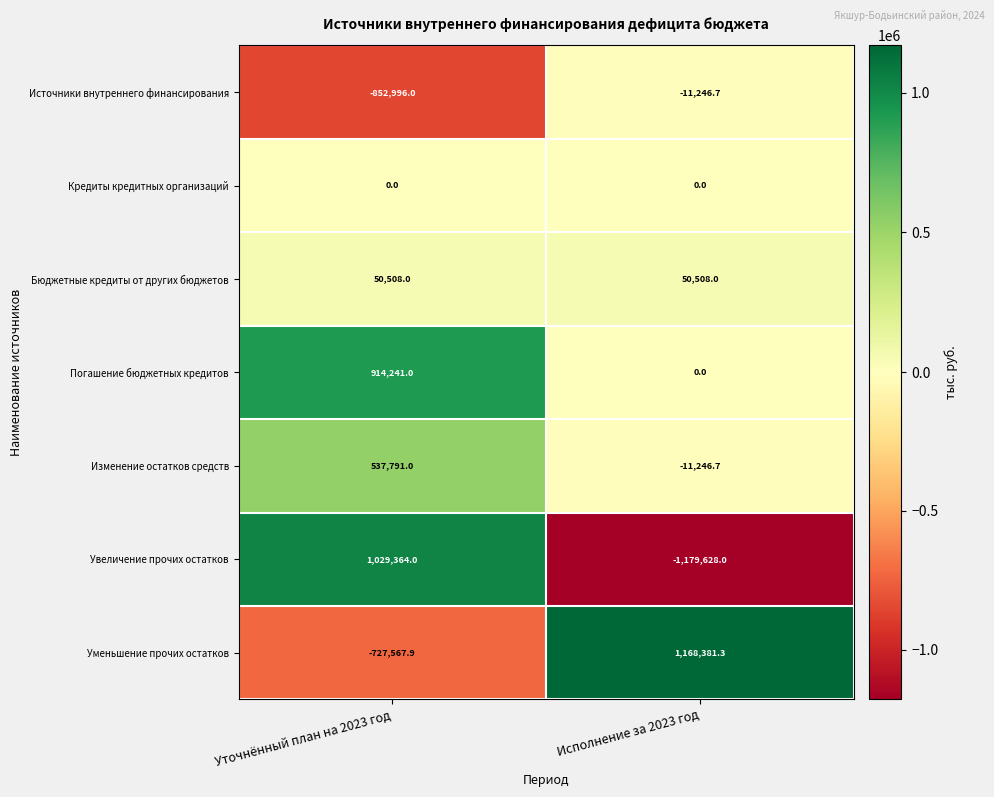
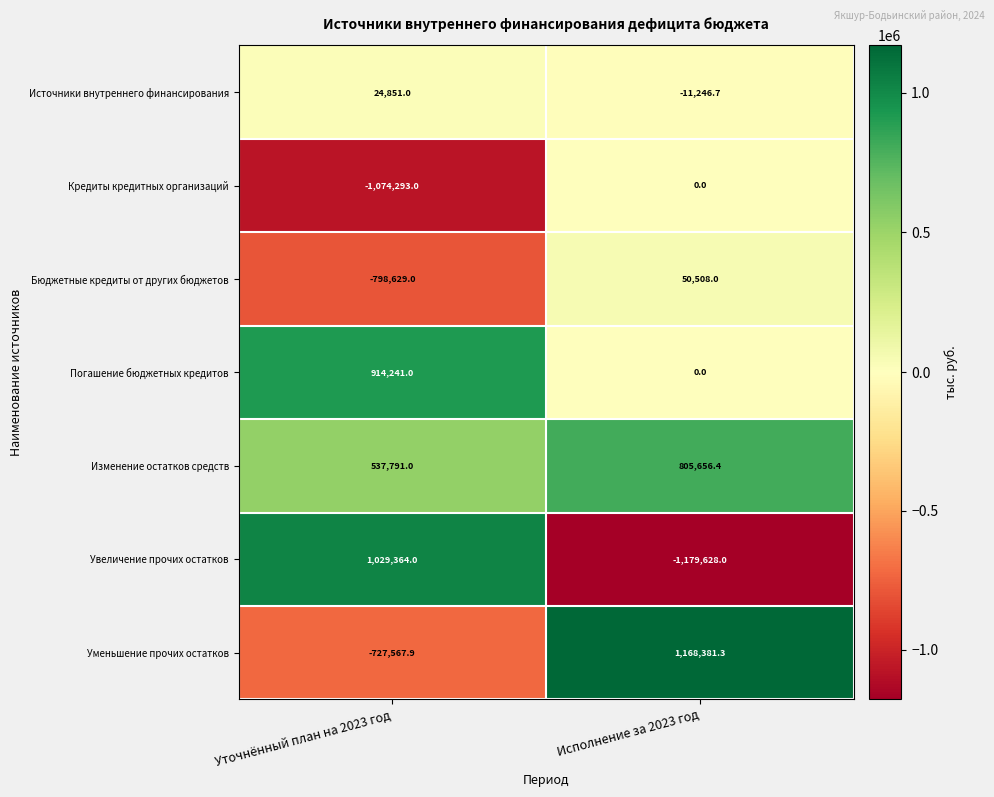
Источники внутреннего финансирования, Уточнённый план на 2023 год: -852,996.0 -> 24,851.0
Кредиты кредитных организаций, Уточнённый план на 2023 год: 0.0 -> -1,074,293.0
Бюджетные кредиты от других бюджетов, Уточнённый план на 2023 год: 50,508.0 -> -798,629.0
Изменение остатков средств, Исполнение за 2023 год: -11,246.7 -> 805,656.4
